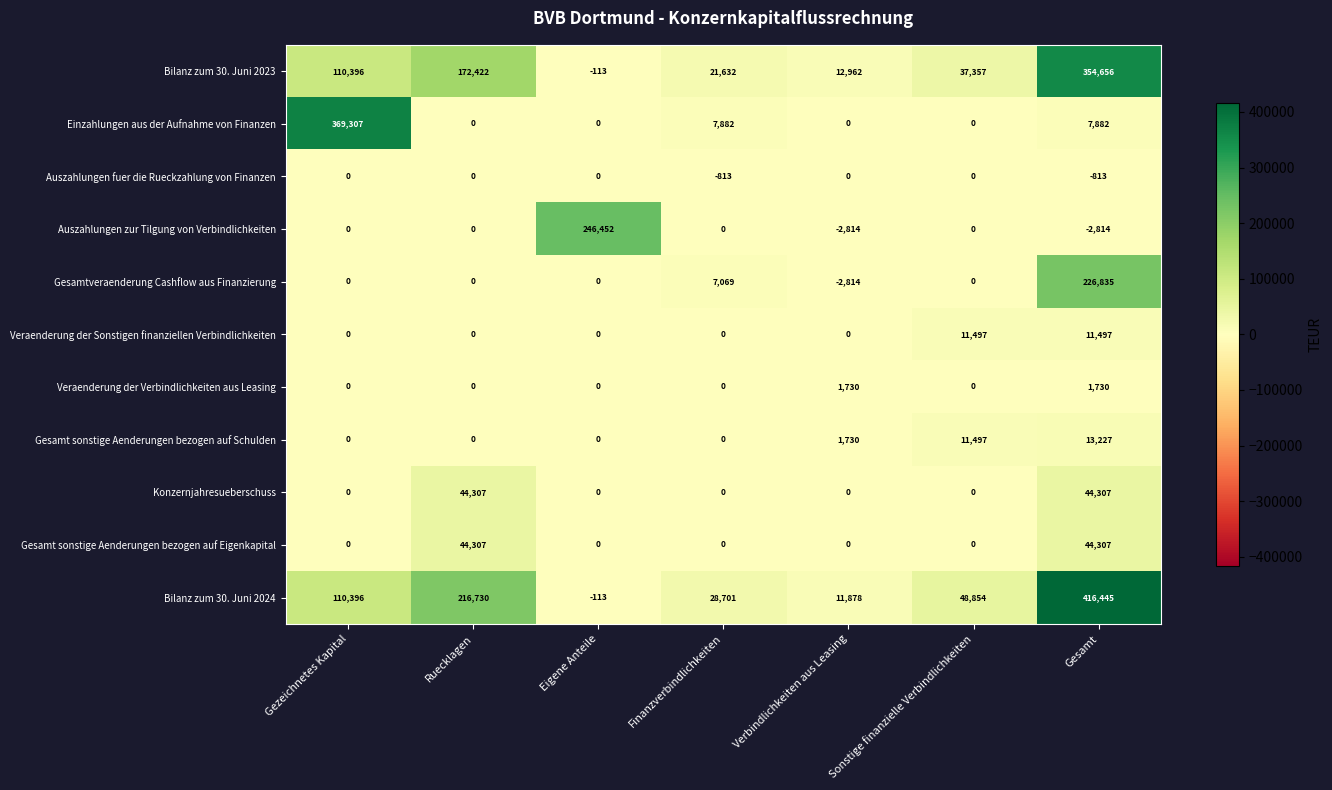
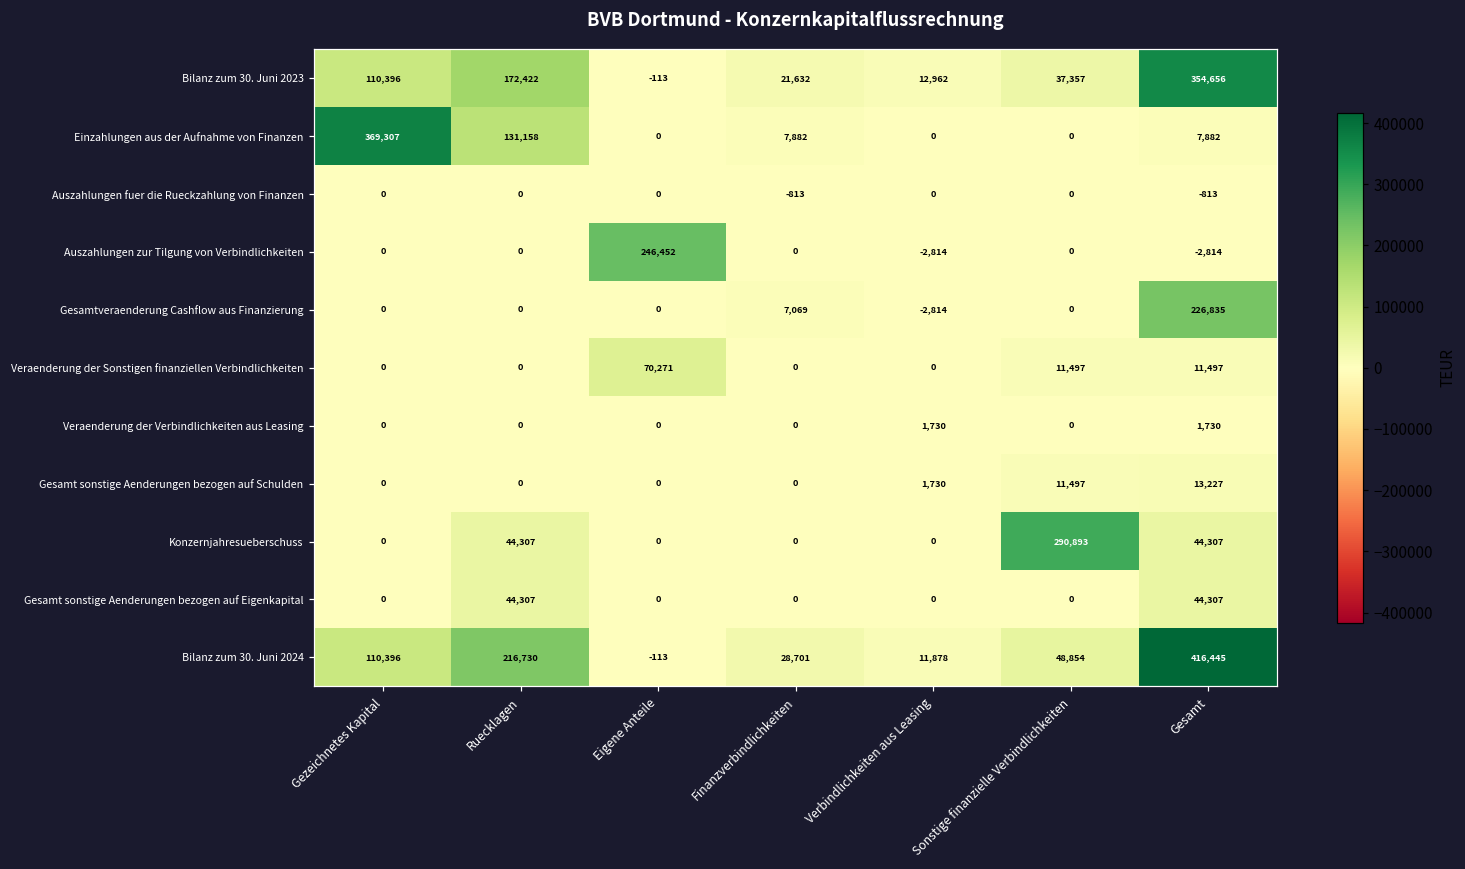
Einzahlungen aus der Aufnahme von Finanzen, Ruecklagen: 0 -> 131,158
Veraenderung der Sonstigen finanziellen Verbindlichkeiten, Eigene Anteile: 0 -> 70,271
Konzernjahresueberschuss, Sonstige finanzielle Verbindlichkeiten: 0 -> 290,893
